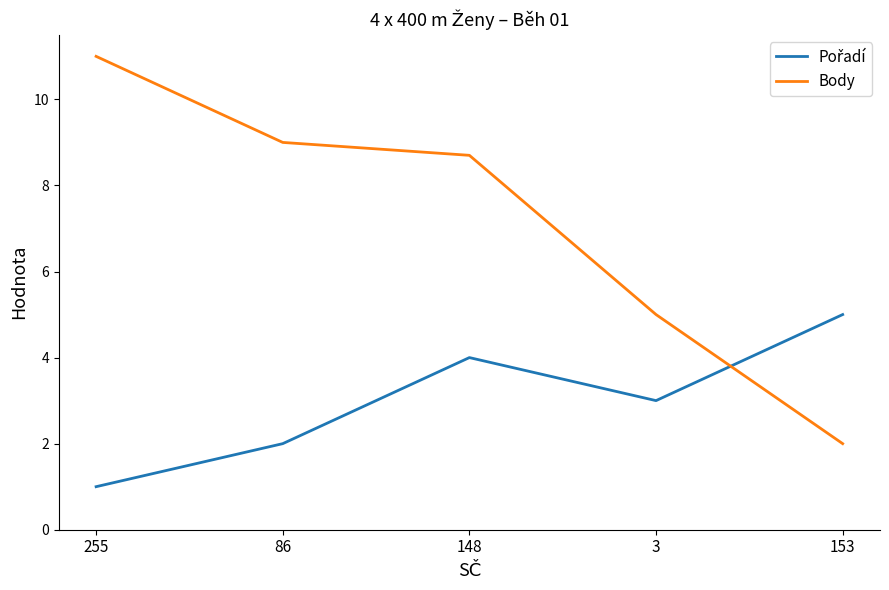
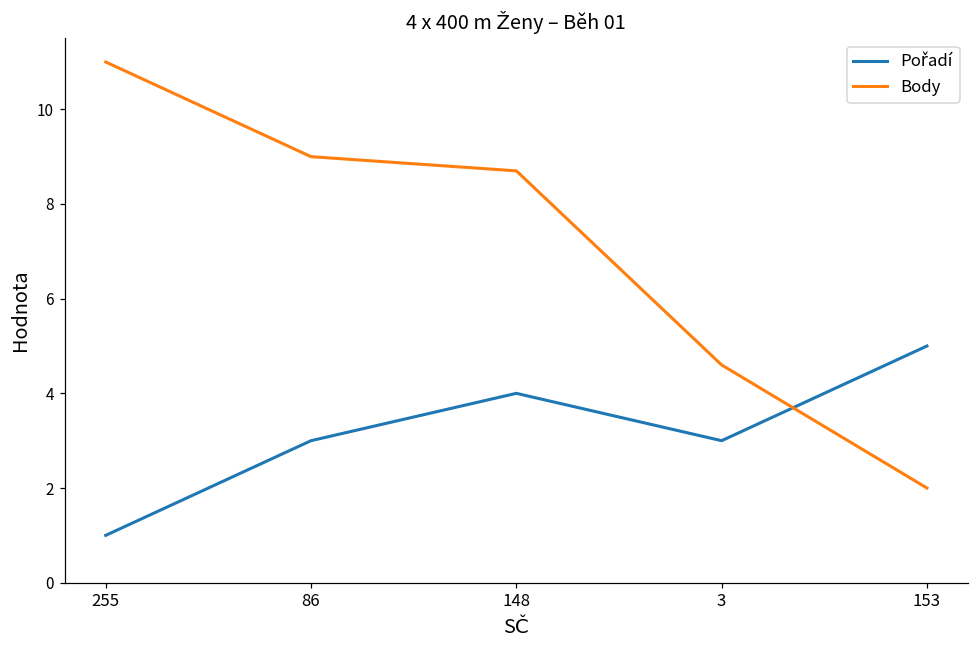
Pořadí, 86: 2 -> 3
Body, 3: 5.0 -> 4.6
